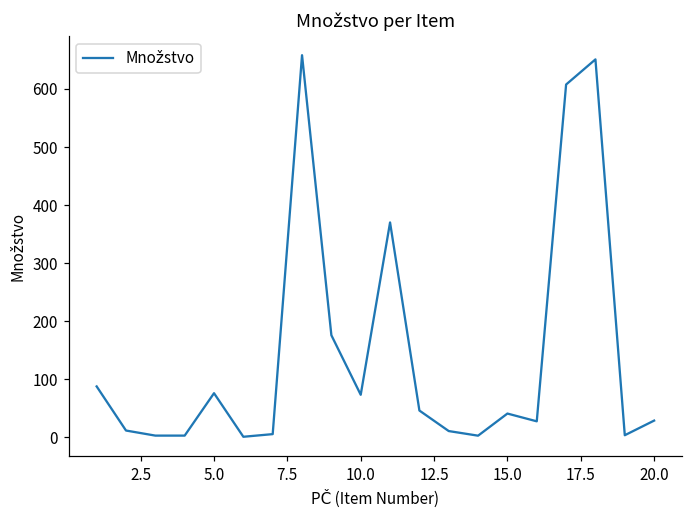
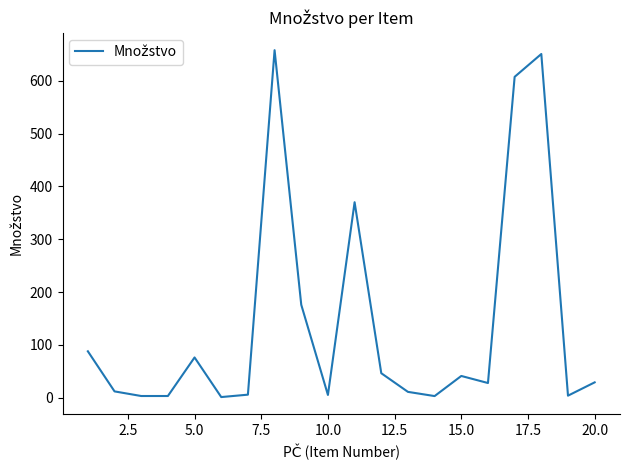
10.0: 70 -> 10
